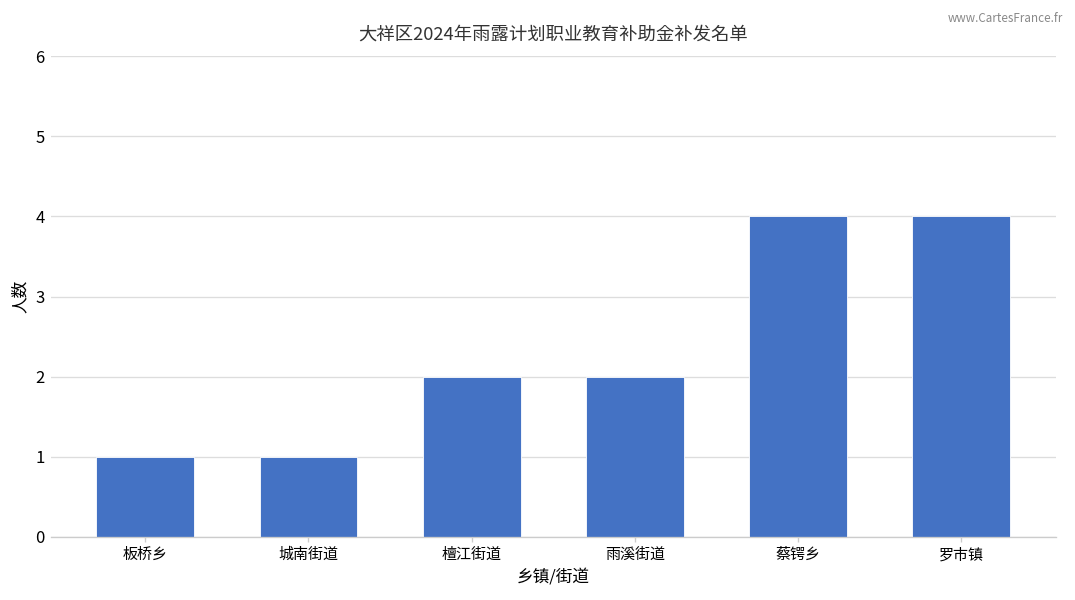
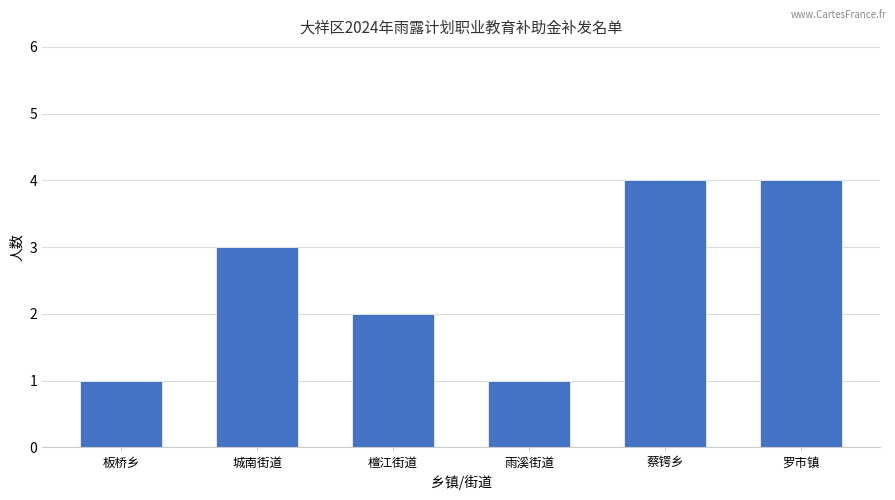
城南街道: 1 -> 3
雨溪街道: 2 -> 1
